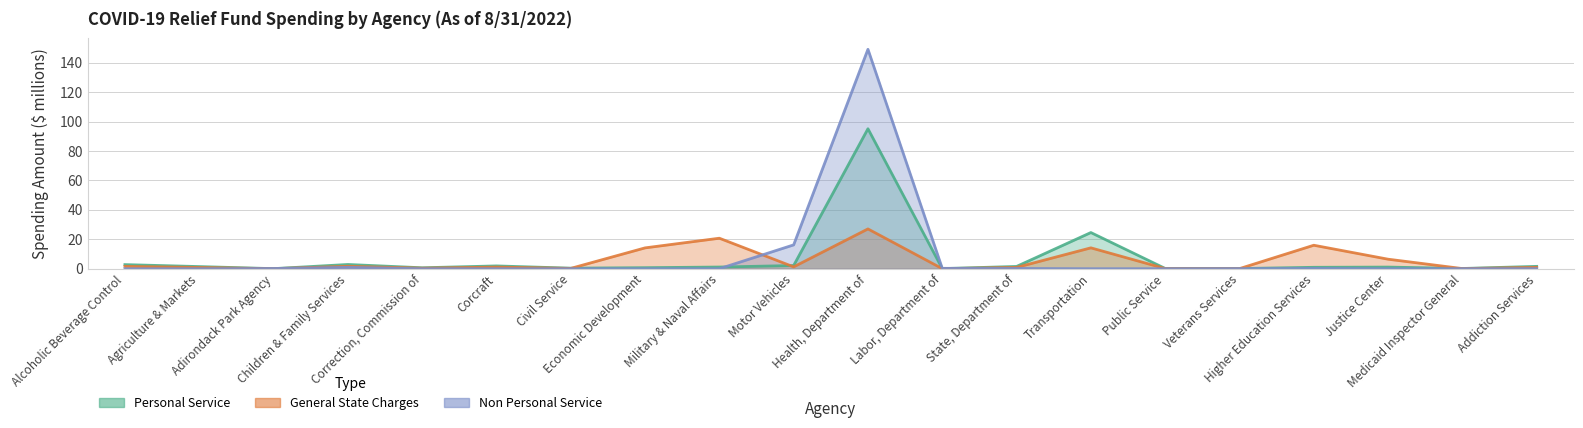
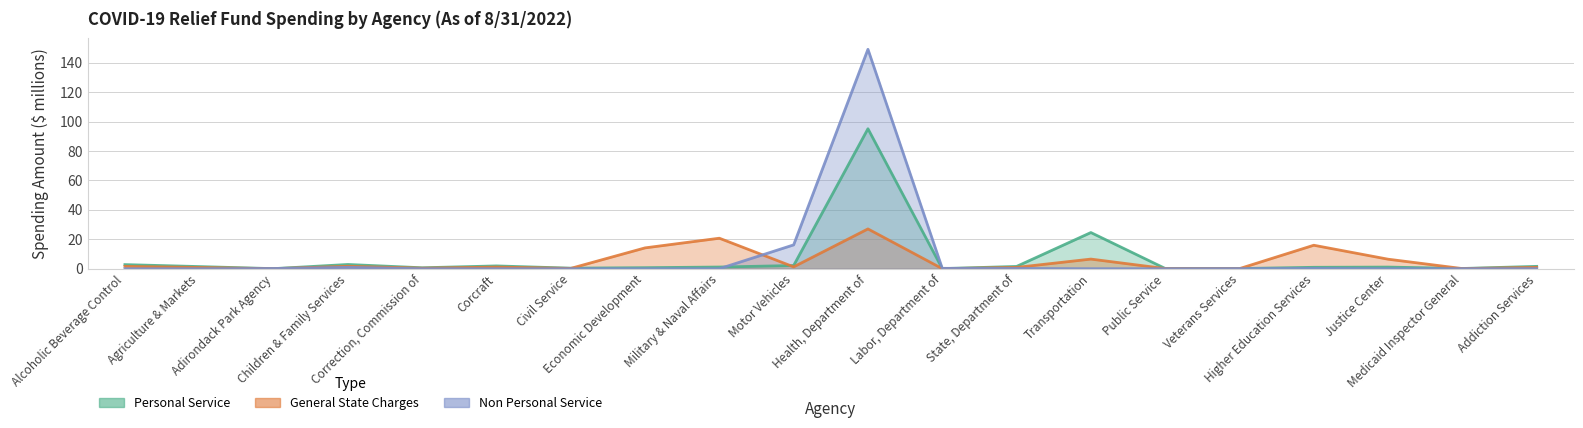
General State Charges, Transportation: 14 -> 7
